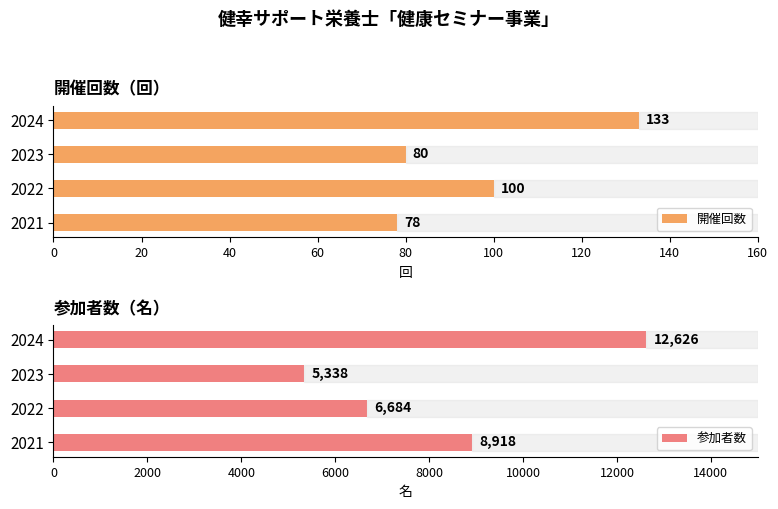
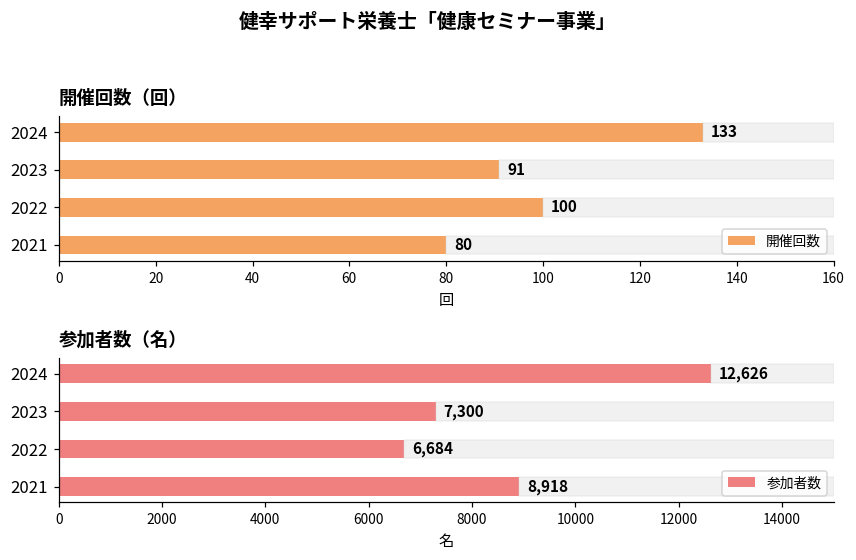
開催回数（回）, 2023: 80 -> 91
開催回数（回）, 2021: 78 -> 80
参加者数（名）, 2023: 5,338 -> 7,300
